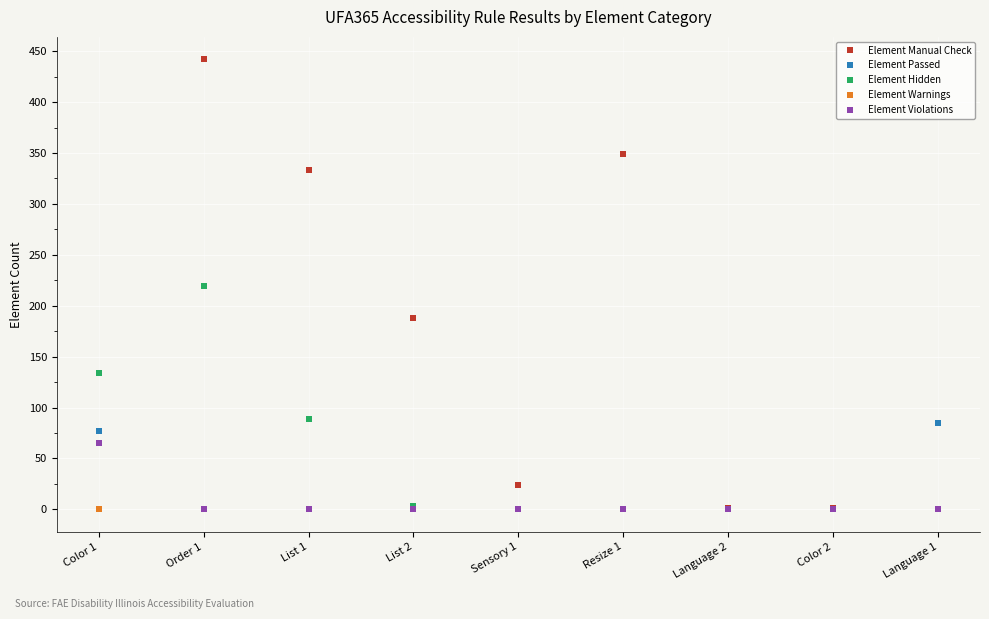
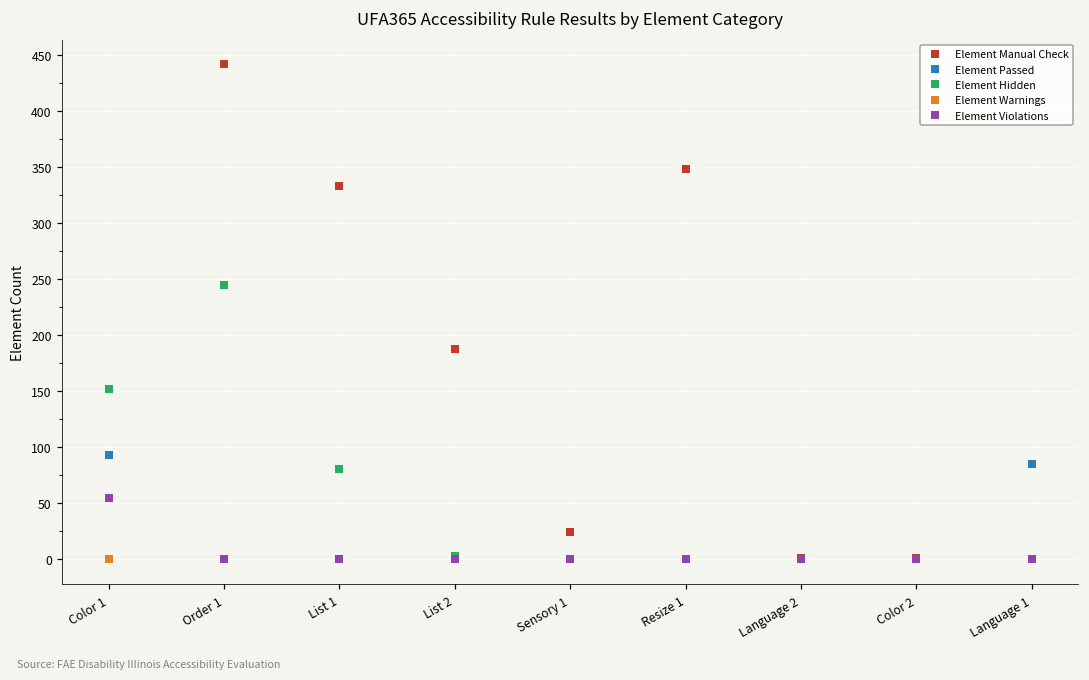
Element Passed, Color 1: 77 -> 93
Element Hidden, Color 1: 134 -> 152
Element Violations, Color 1: 65 -> 55
Element Hidden, Order 1: 219 -> 245
Element Hidden, List 1: 89 -> 81
